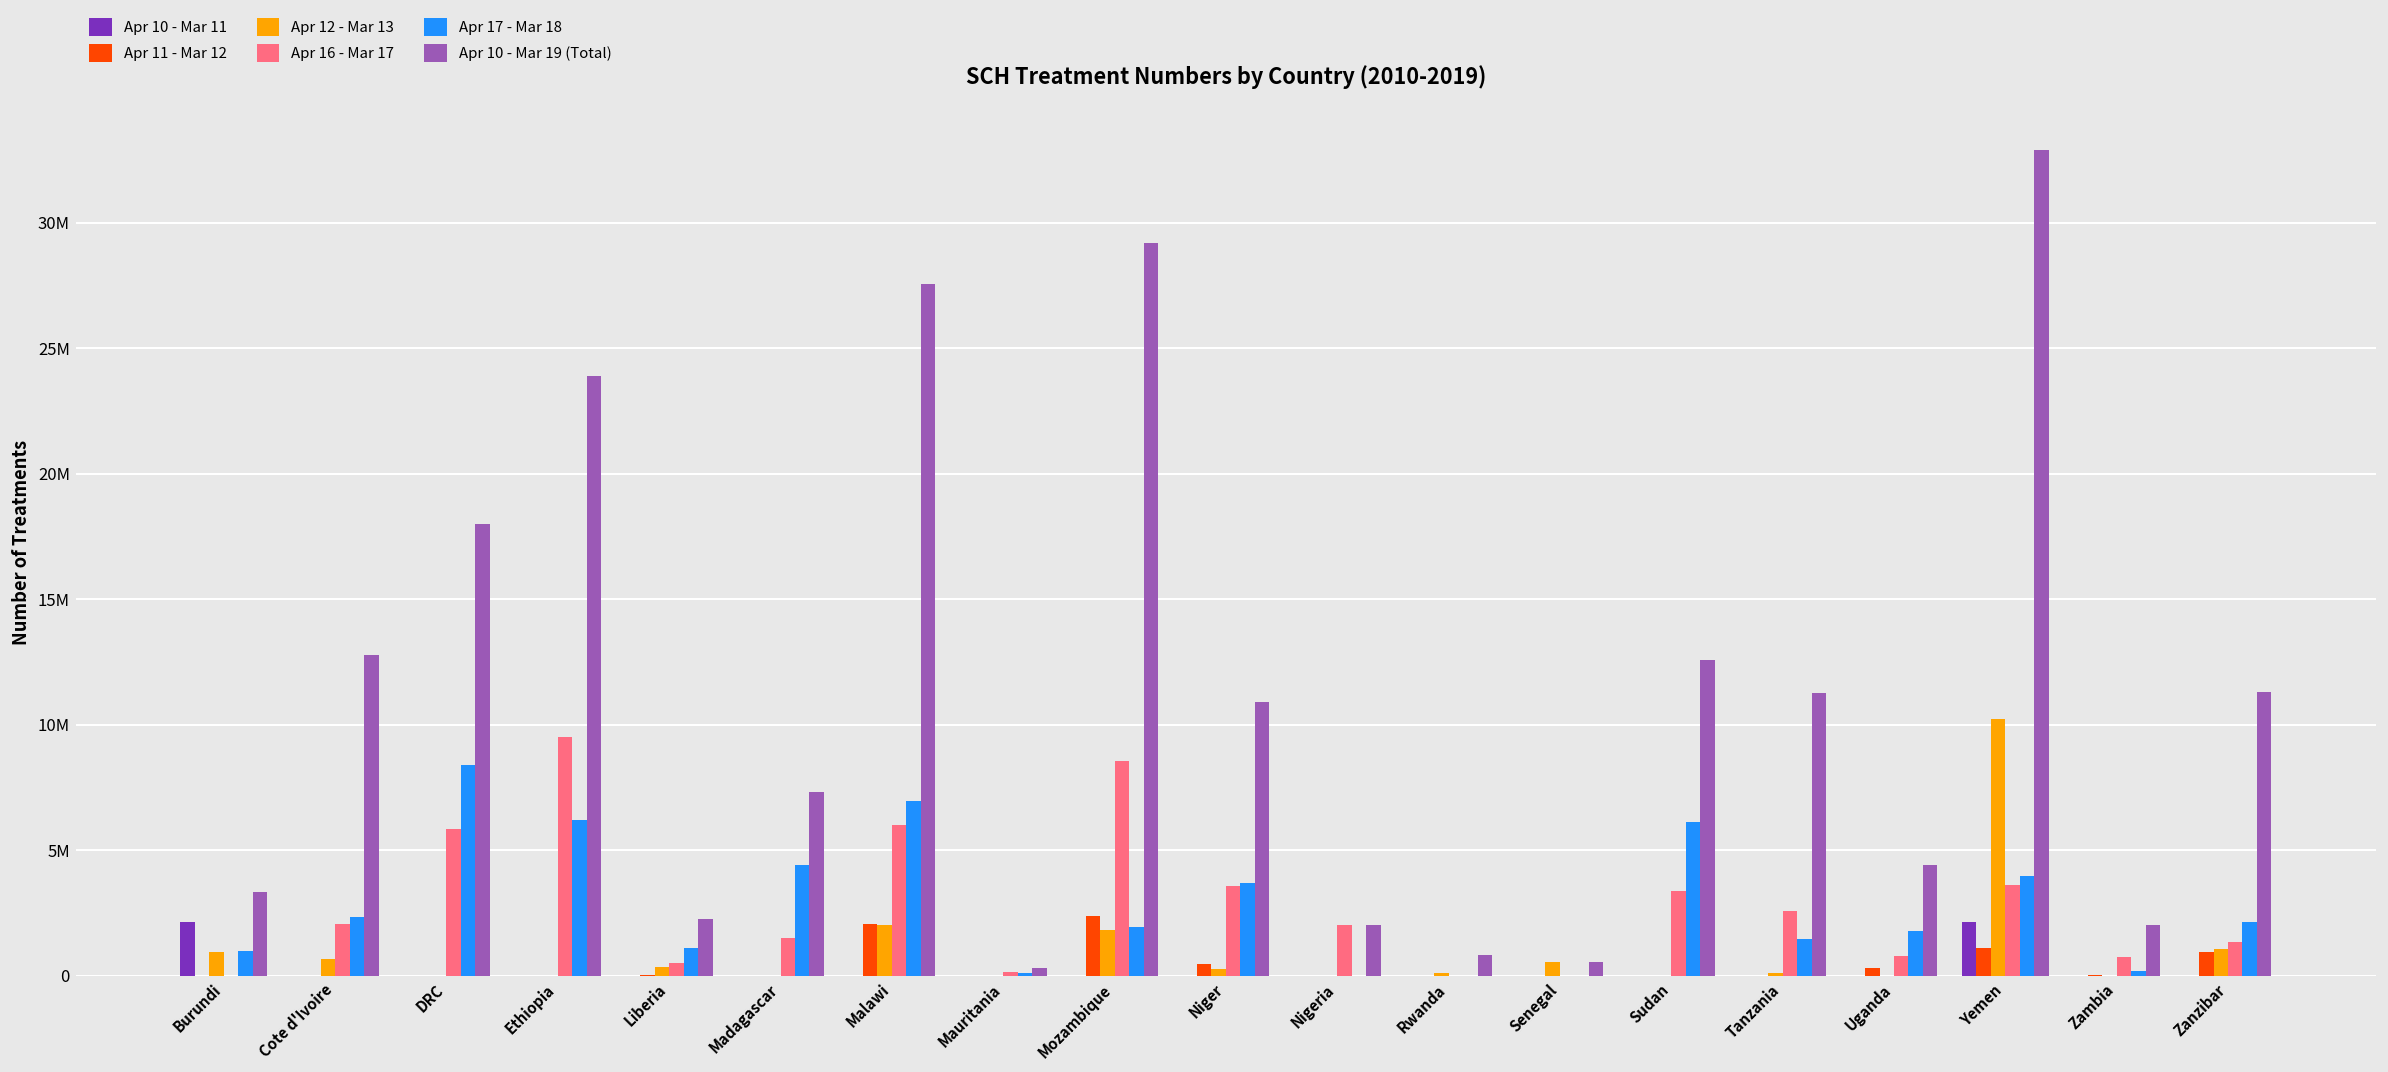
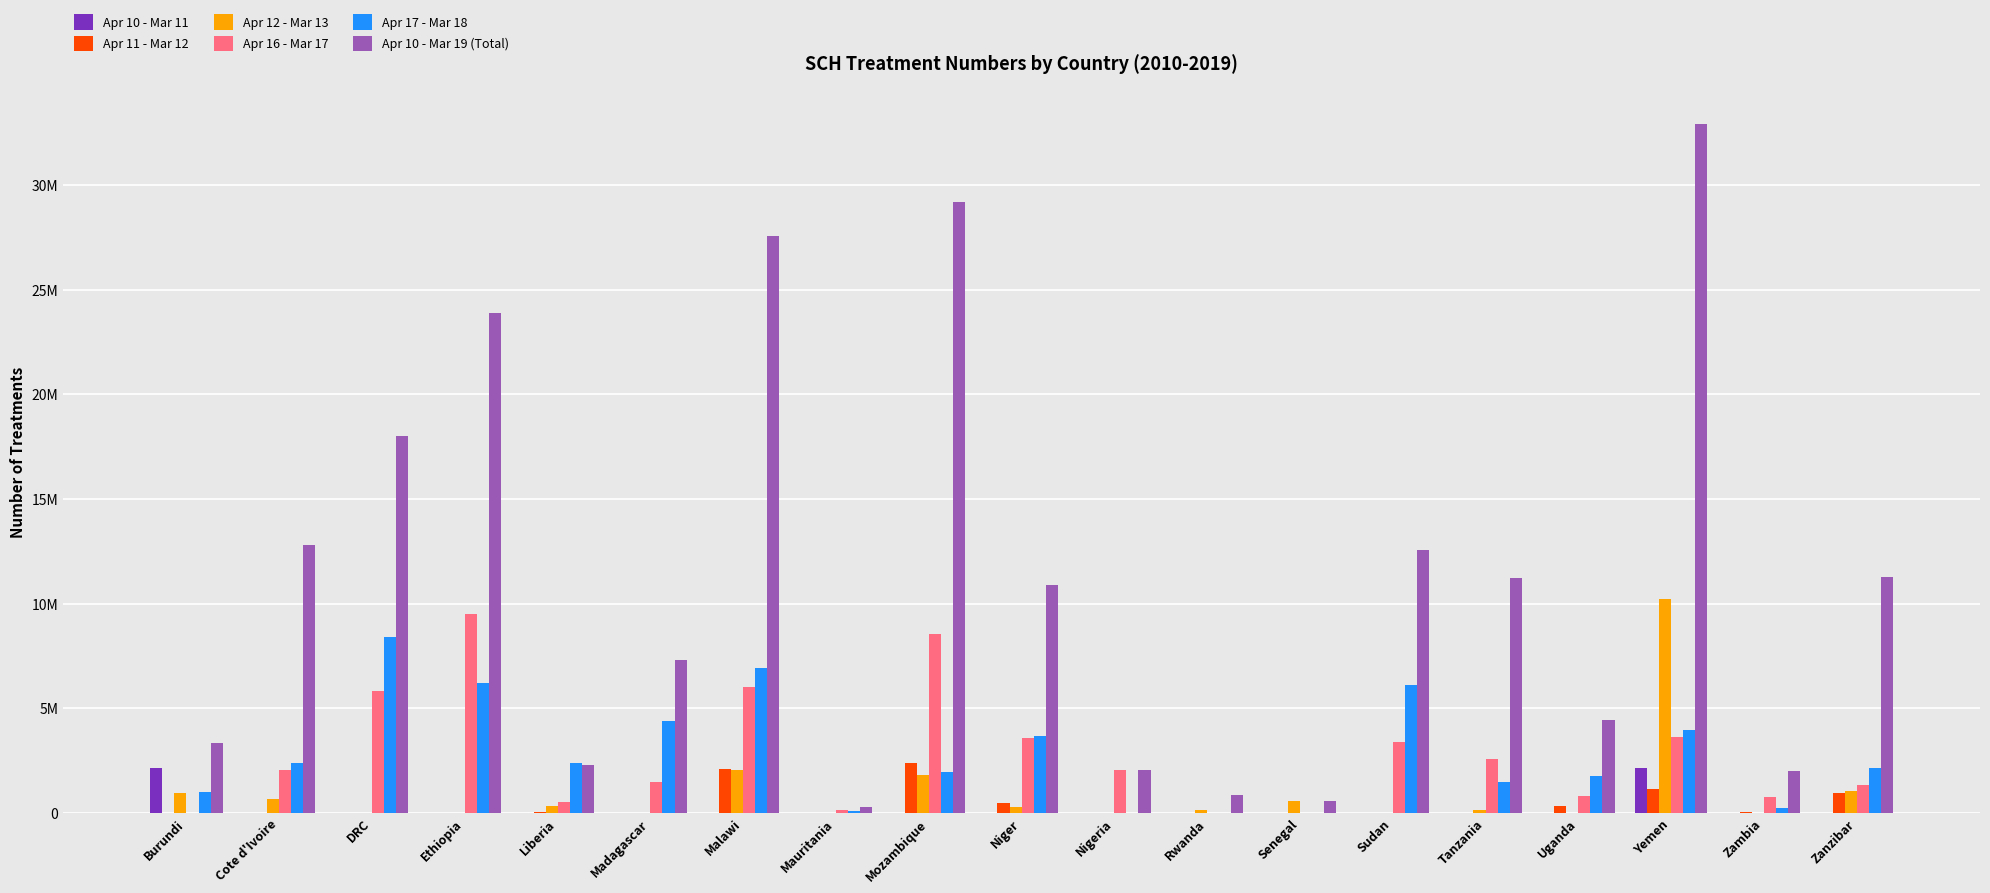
Apr 17 - Mar 18, Liberia: 1100000 -> 2400000
